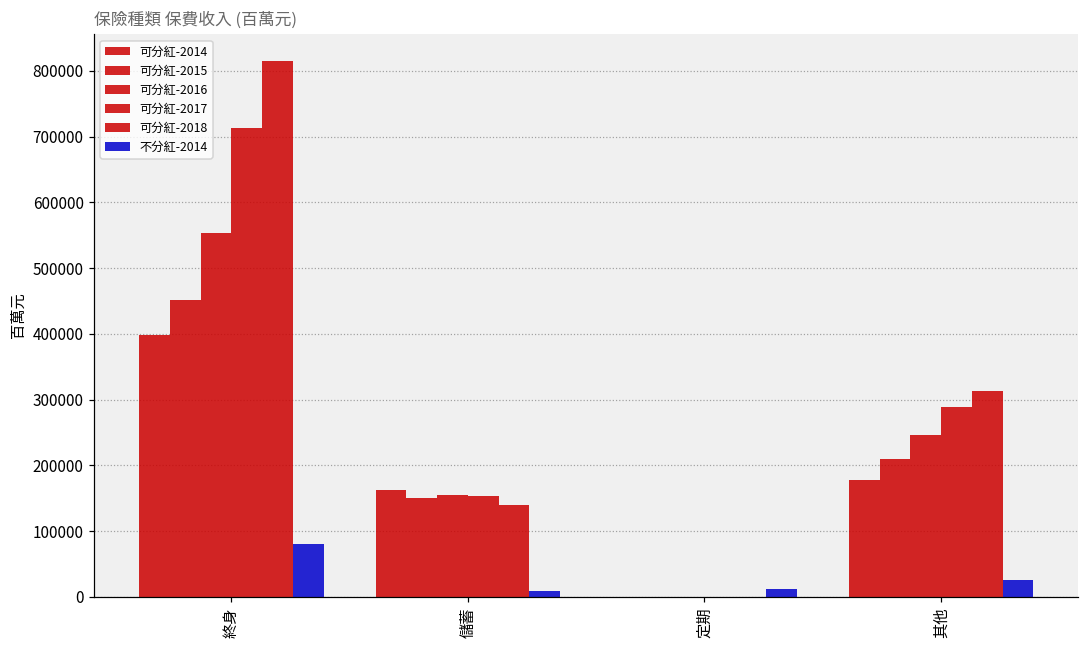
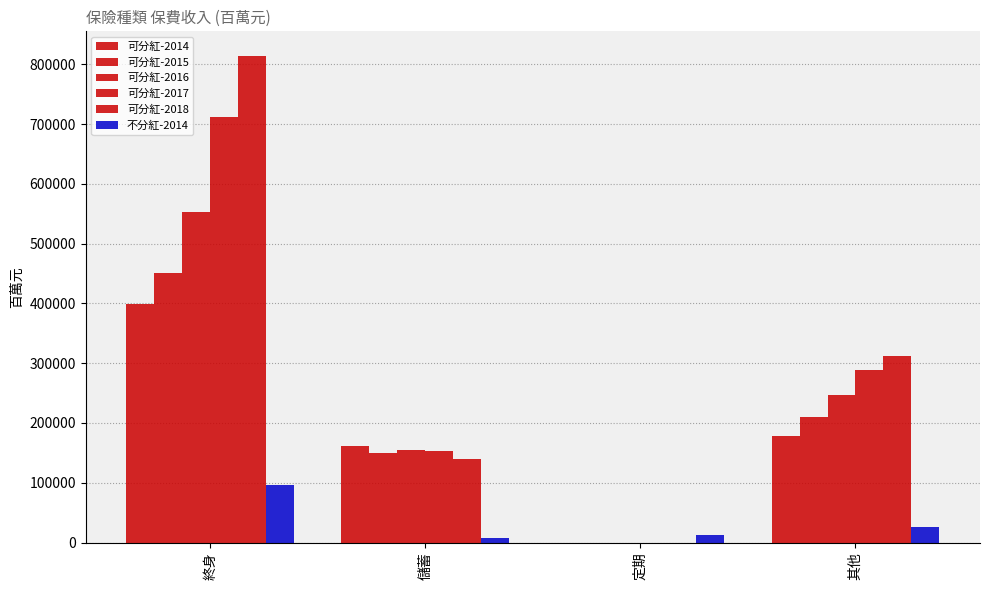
不分紅-2014, 終身: 80000 -> 100000
